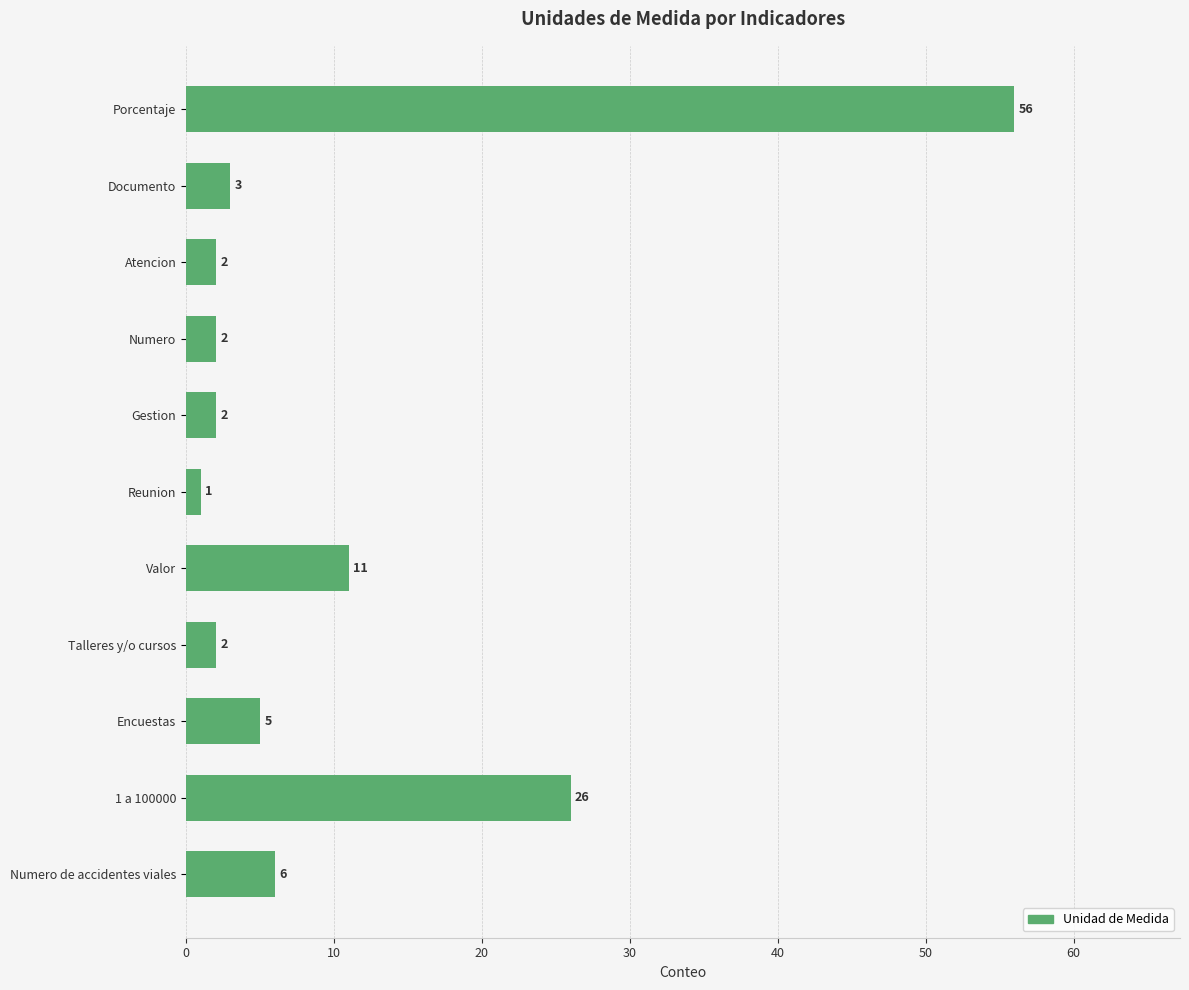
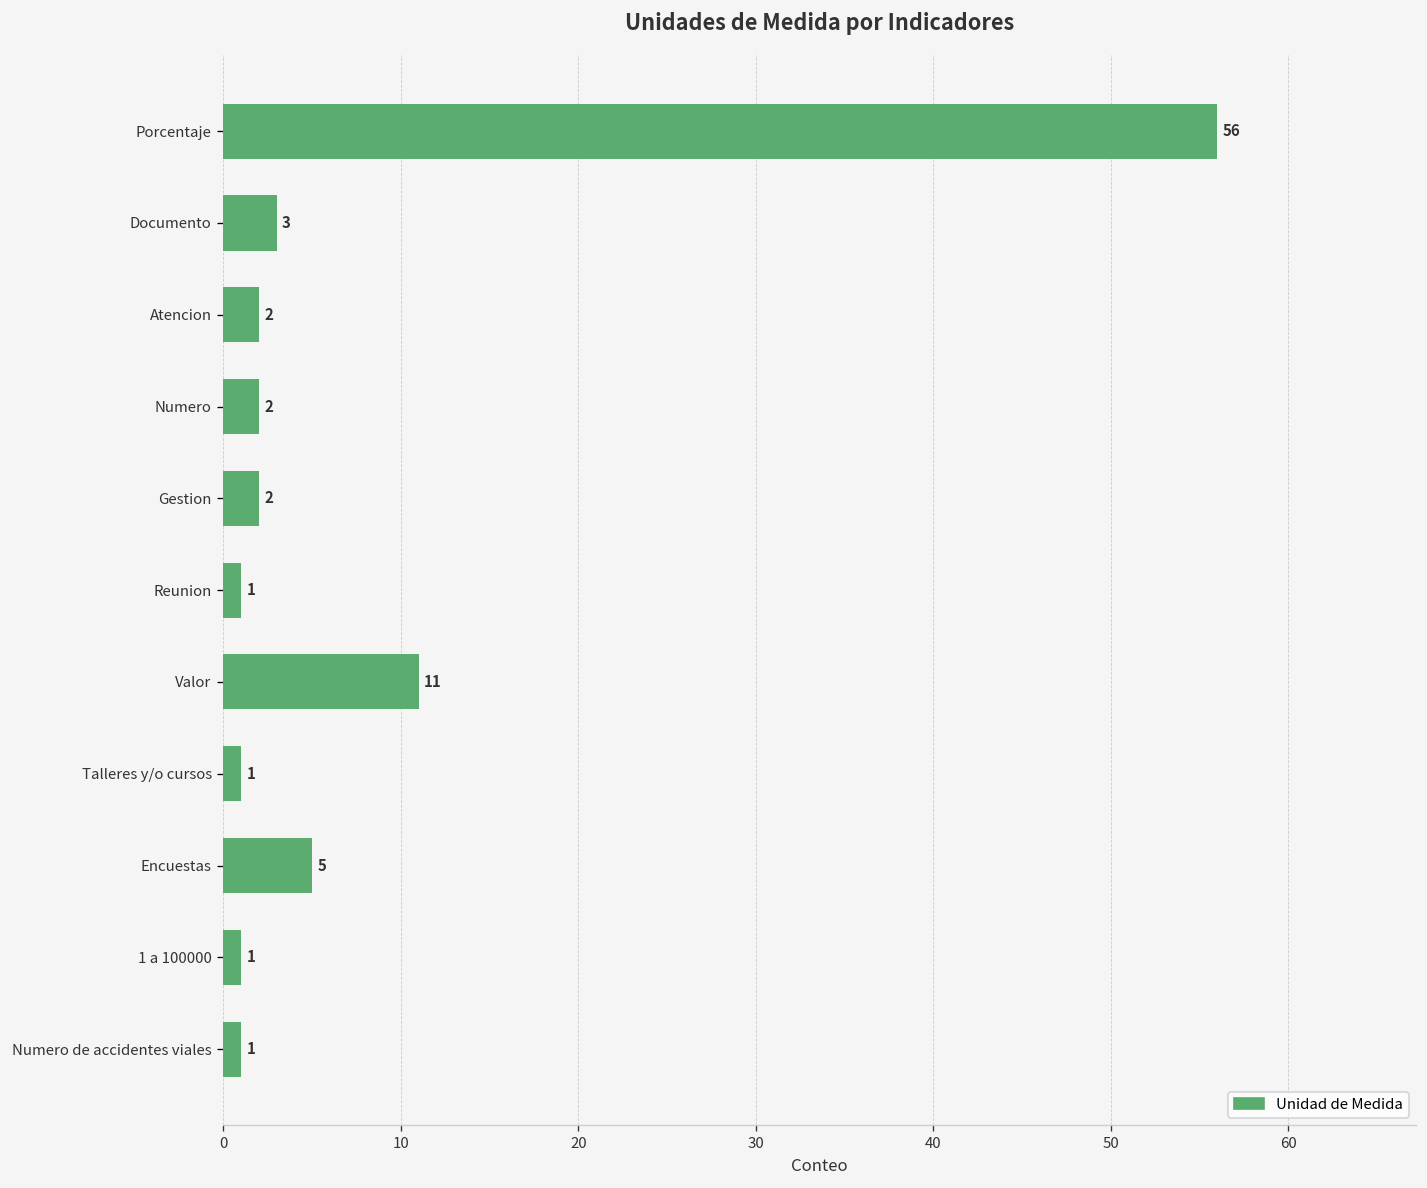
Talleres y/o cursos: 2 -> 1
1 a 100000: 26 -> 1
Numero de accidentes viales: 6 -> 1
